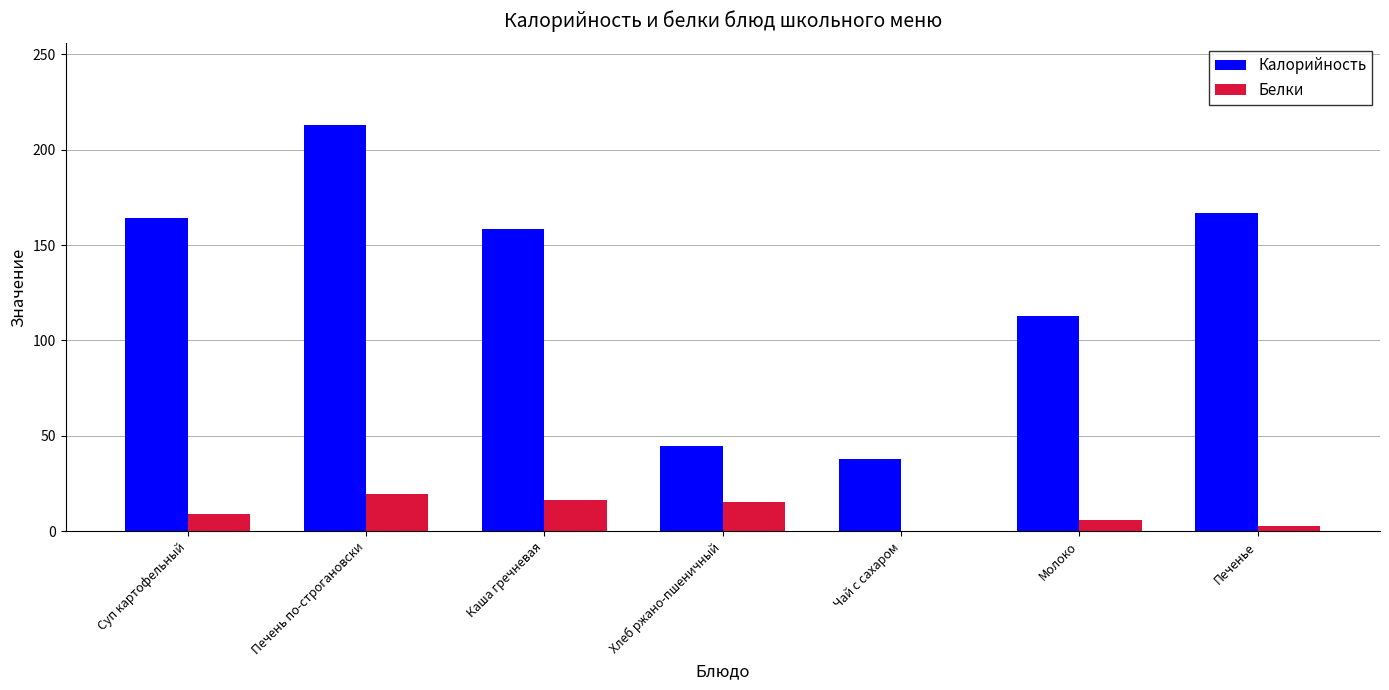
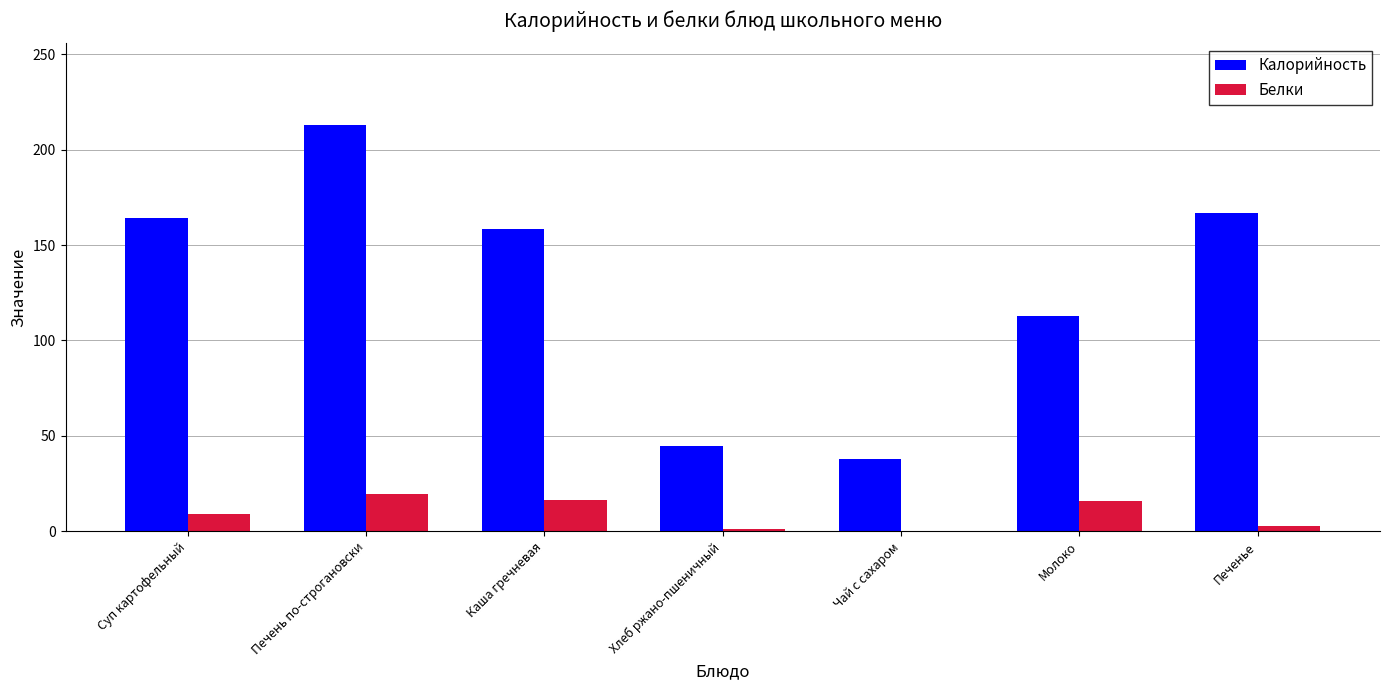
Белки, Хлеб ржано-пшеничный: 15 -> 1
Белки, Молоко: 6 -> 16
